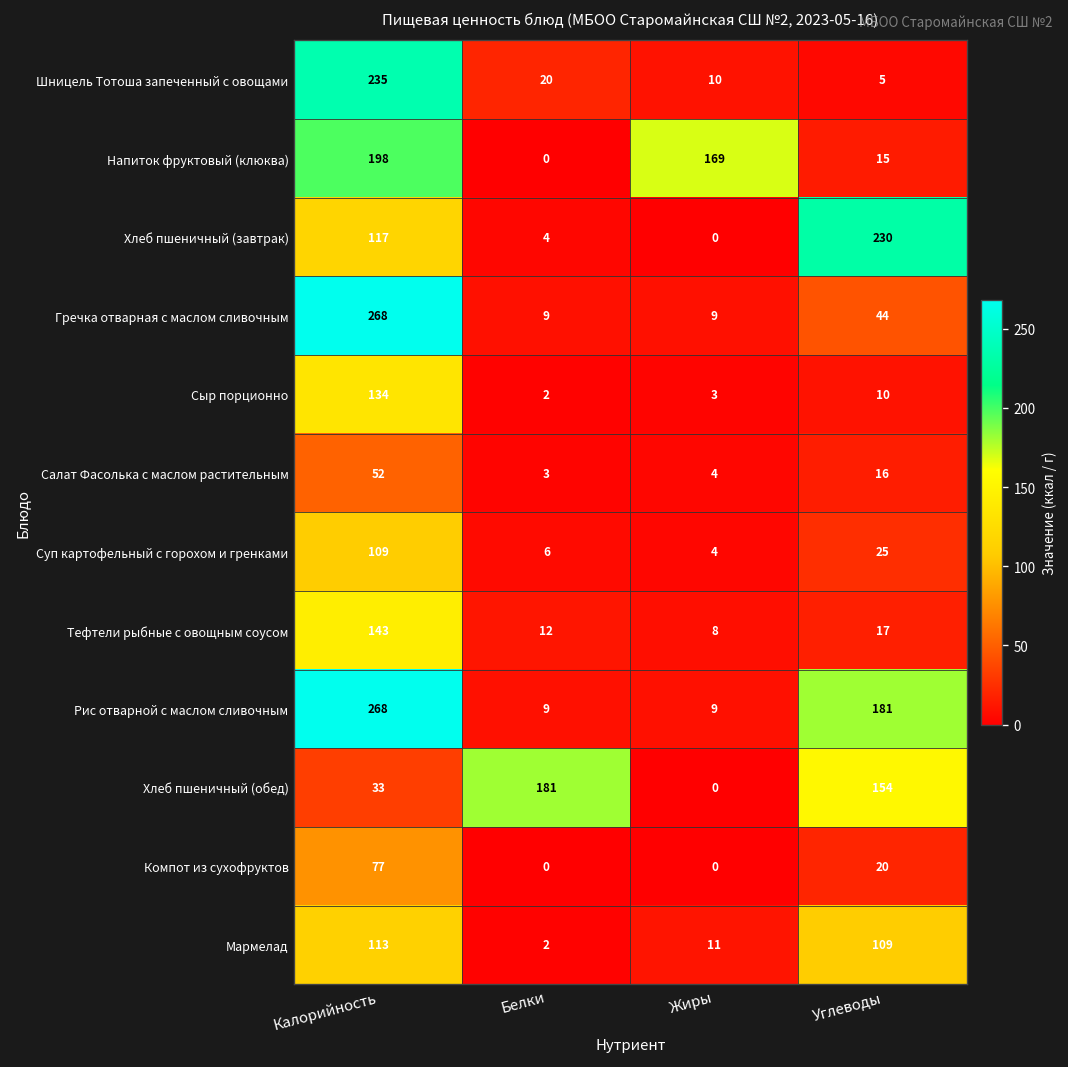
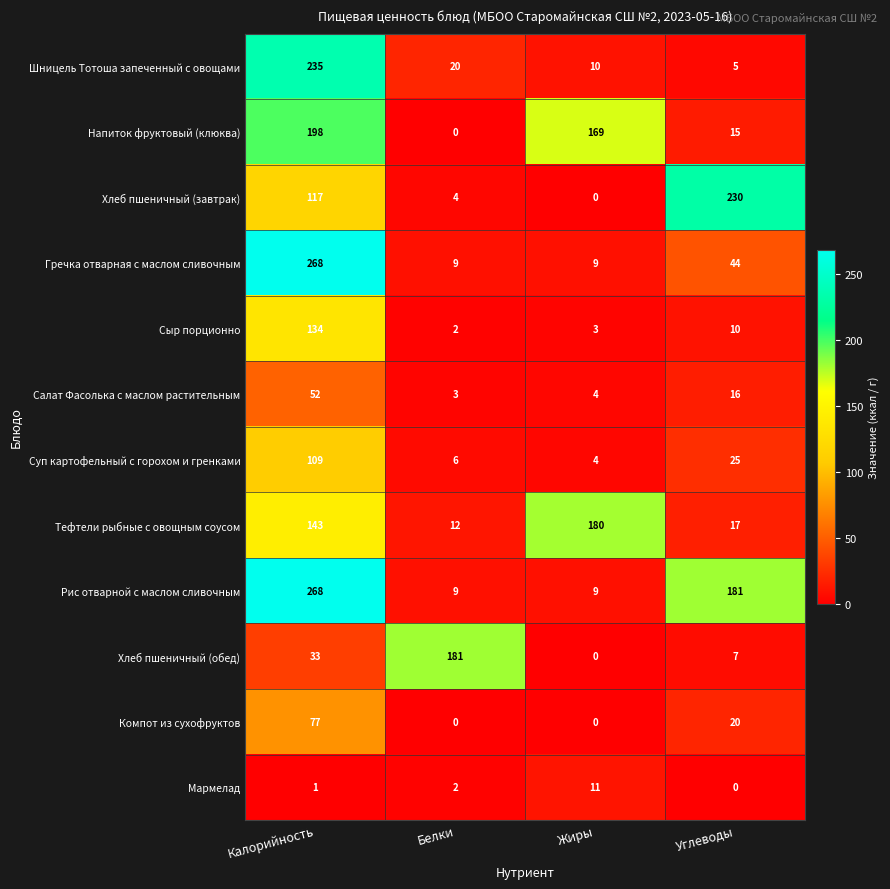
Тефтели рыбные с овощным соусом, Жиры: 8 -> 180
Хлеб пшеничный (обед), Углеводы: 154 -> 7
Мармелад, Калорийность: 113 -> 1
Мармелад, Углеводы: 109 -> 0
